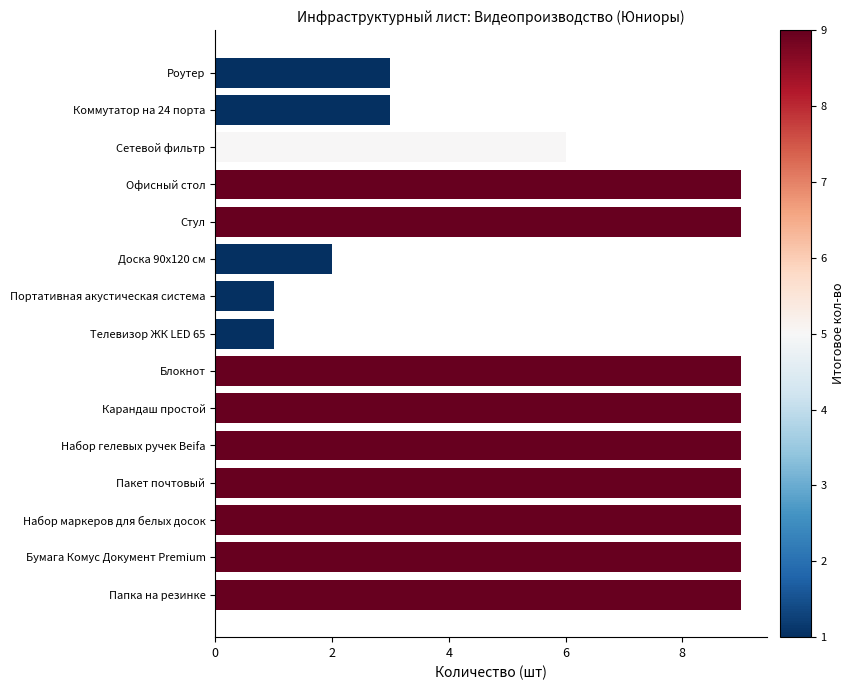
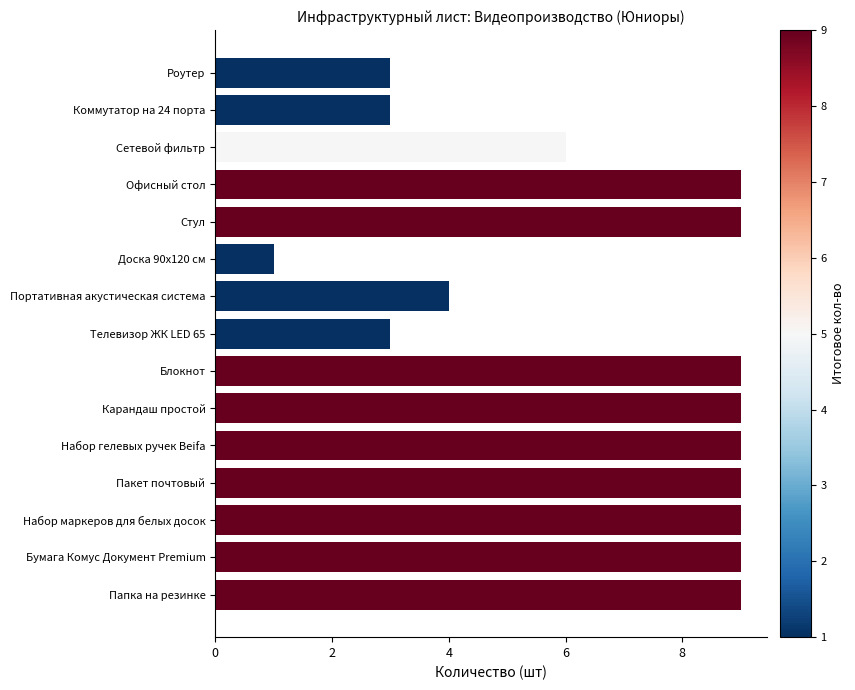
Доска 90х120 см: 2 -> 1
Портативная акустическая система: 1 -> 4
Телевизор ЖК LED 65: 1 -> 3
